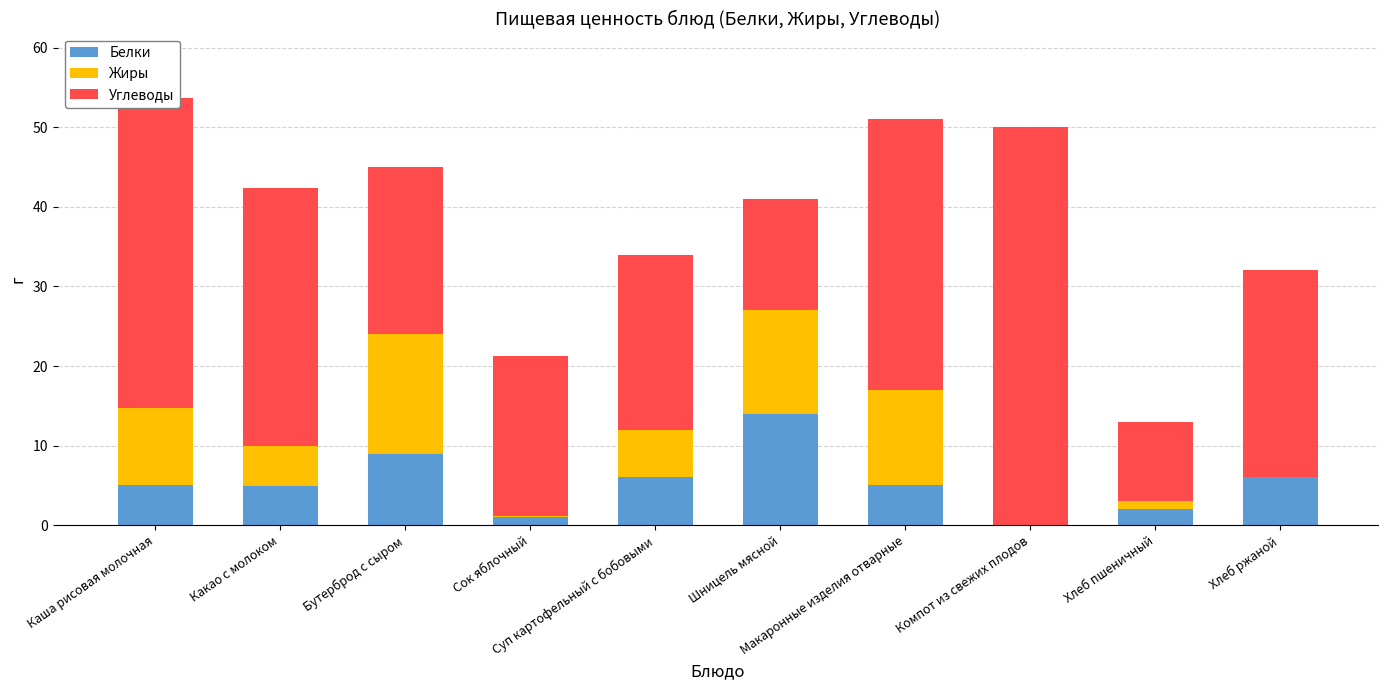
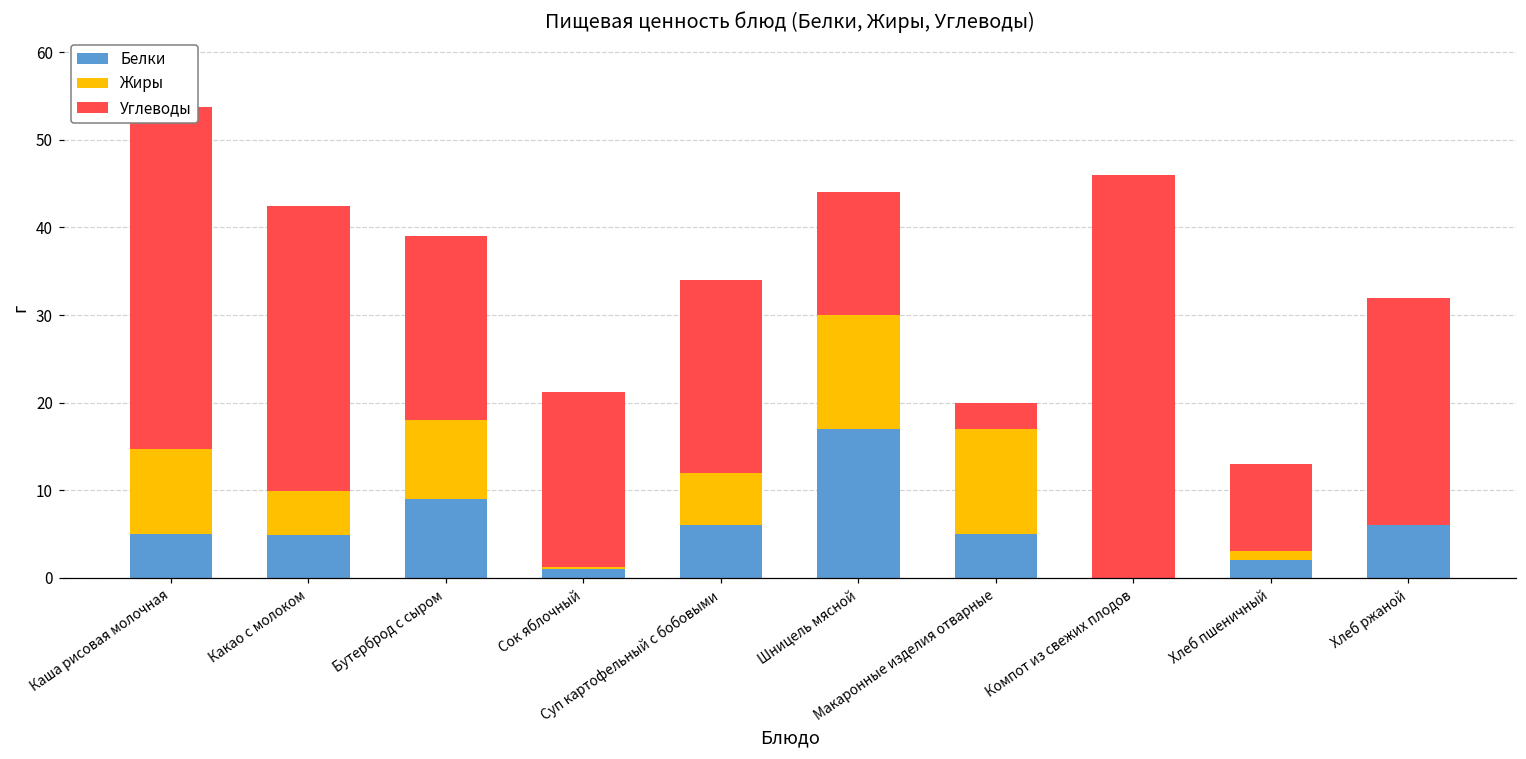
Жиры, Бутерброд с сыром: 15 -> 9
Белки, Шницель мясной: 14 -> 17
Углеводы, Макаронные изделия отварные: 34 -> 3
Углеводы, Компот из свежих плодов: 50 -> 46
